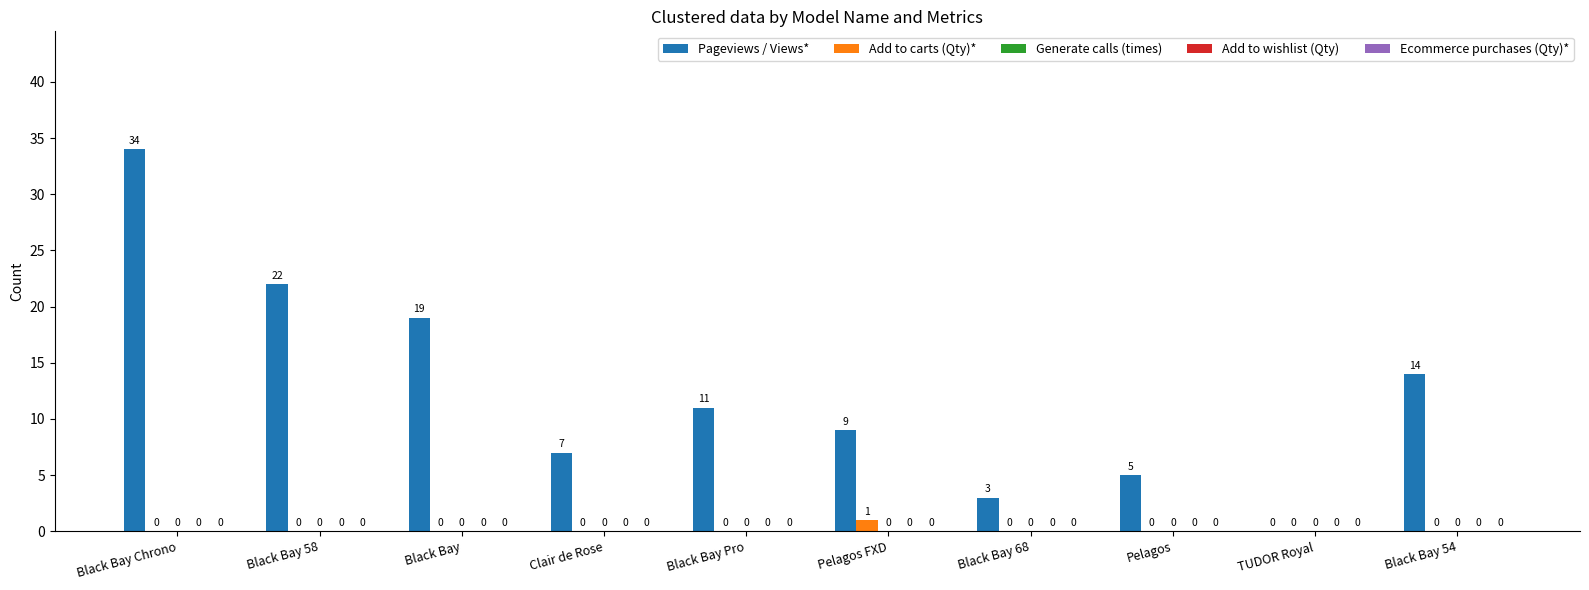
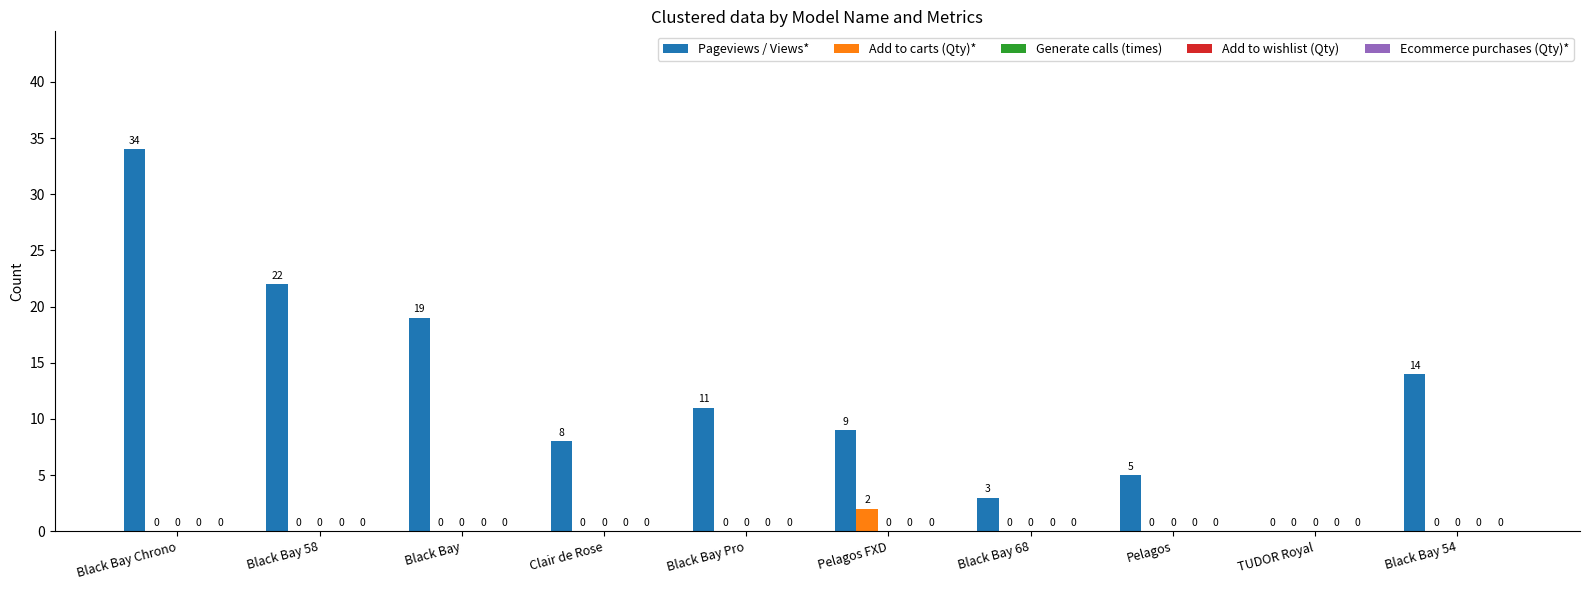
Pageviews / Views*, Clair de Rose: 7 -> 8
Add to carts (Qty)*, Pelagos FXD: 1 -> 2
